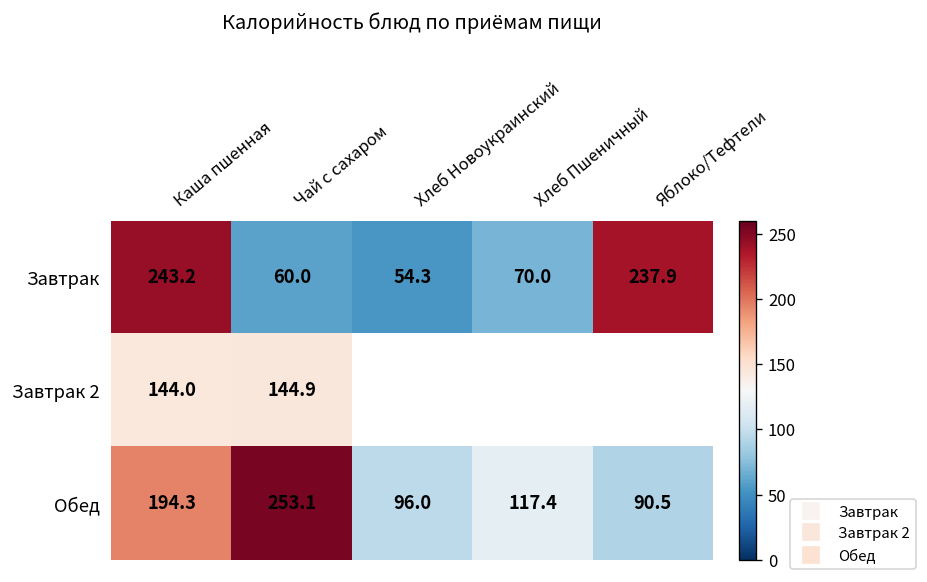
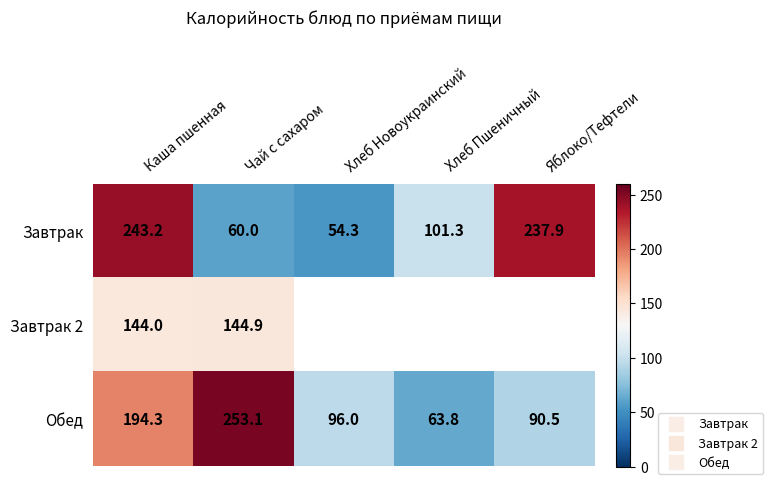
Завтрак, Хлеб Пшеничный: 70.0 -> 101.3
Обед, Хлеб Пшеничный: 117.4 -> 63.8
